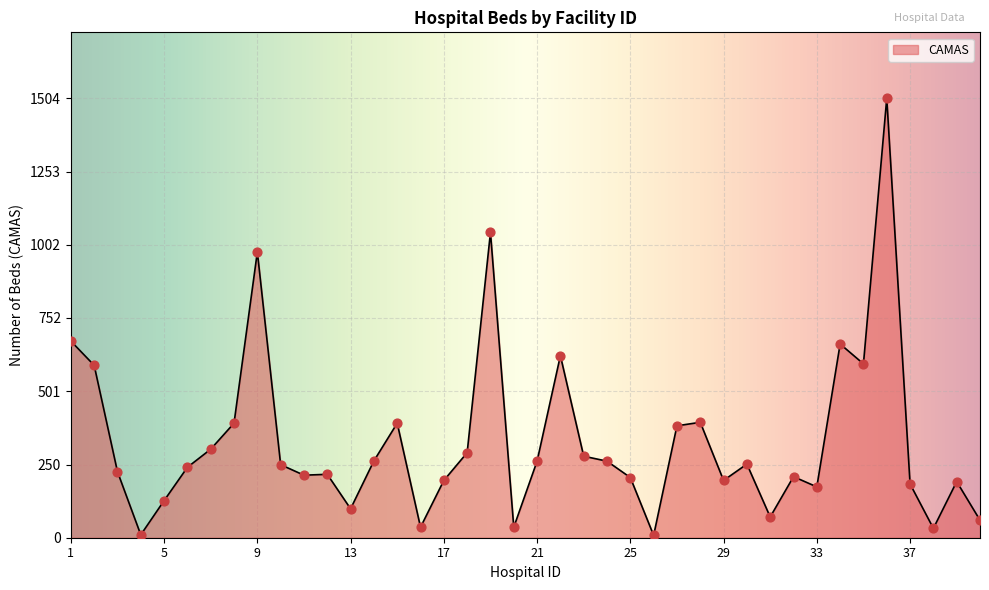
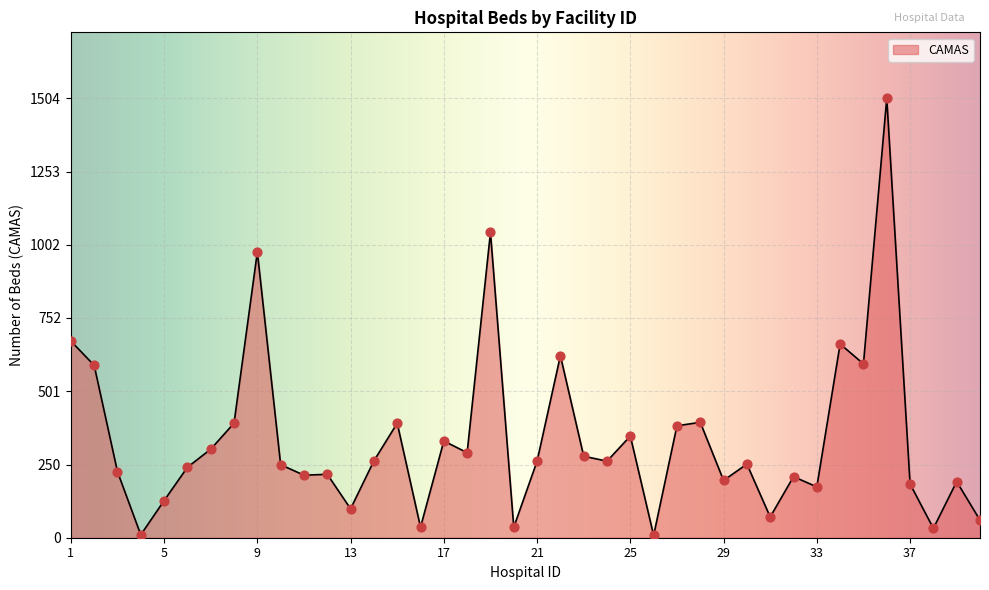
17: 200 -> 330
25: 210 -> 350
